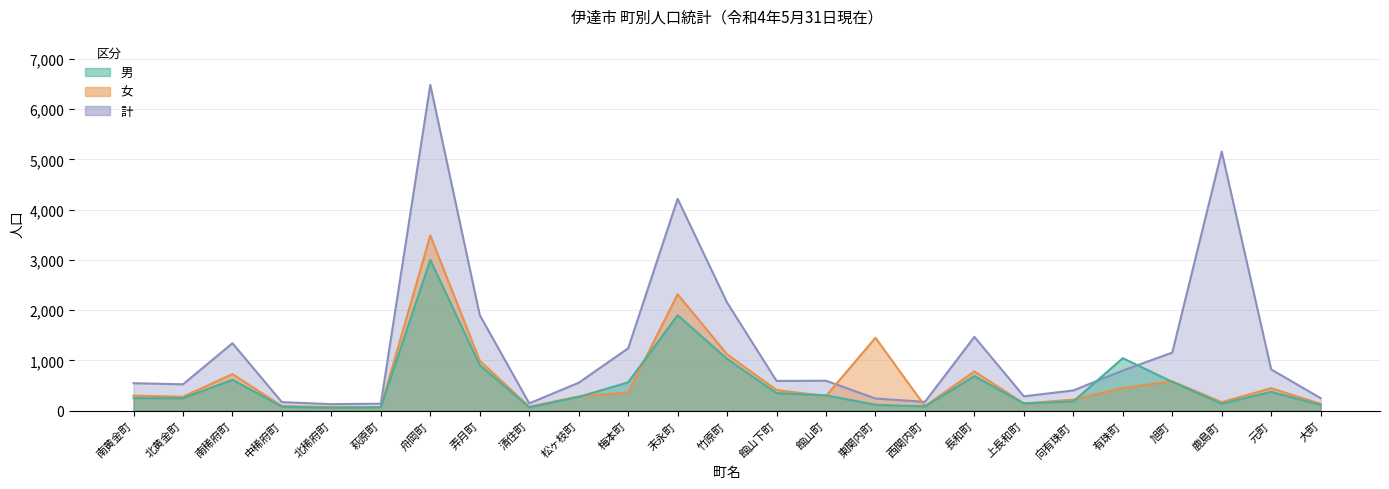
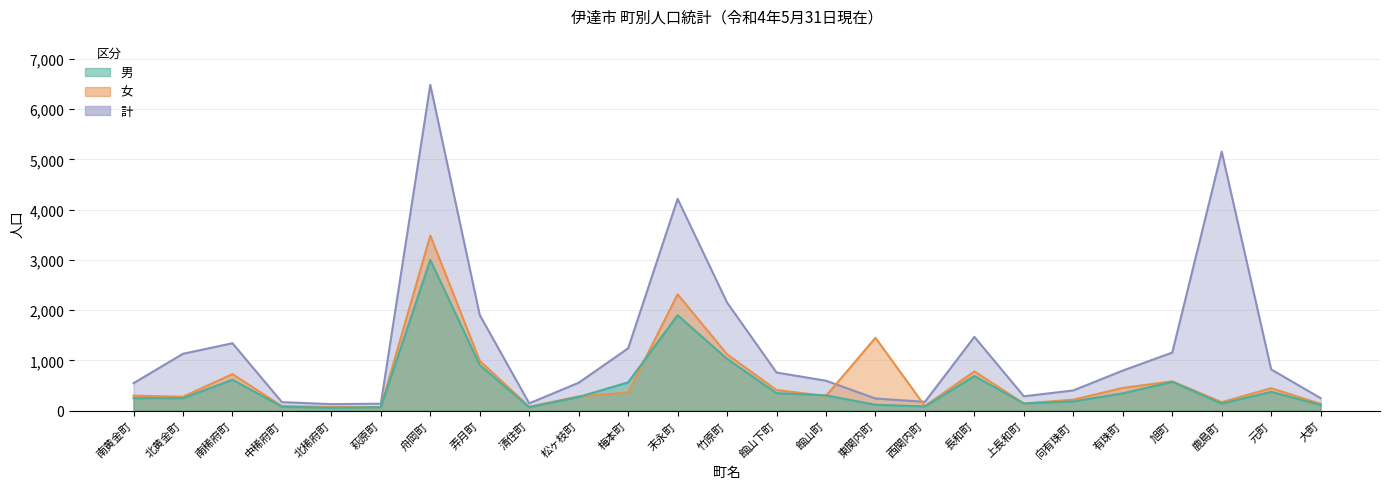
計, 北黄金町: 500 -> 1,100
計, 館山下町: 600 -> 800
男, 有珠町: 1,000 -> 300
